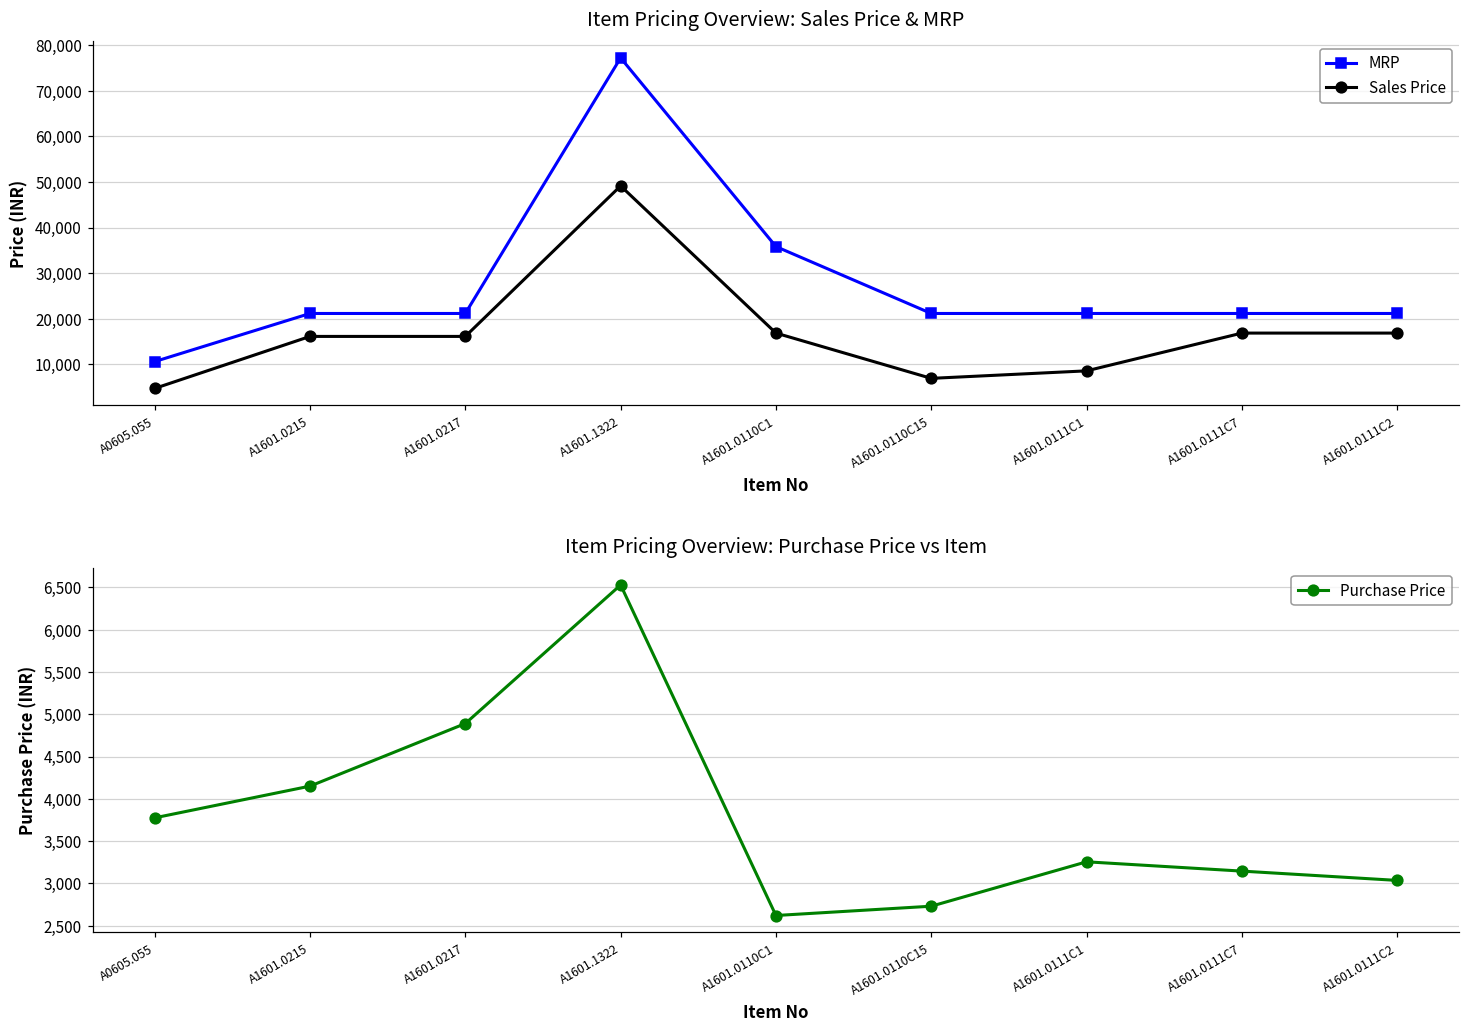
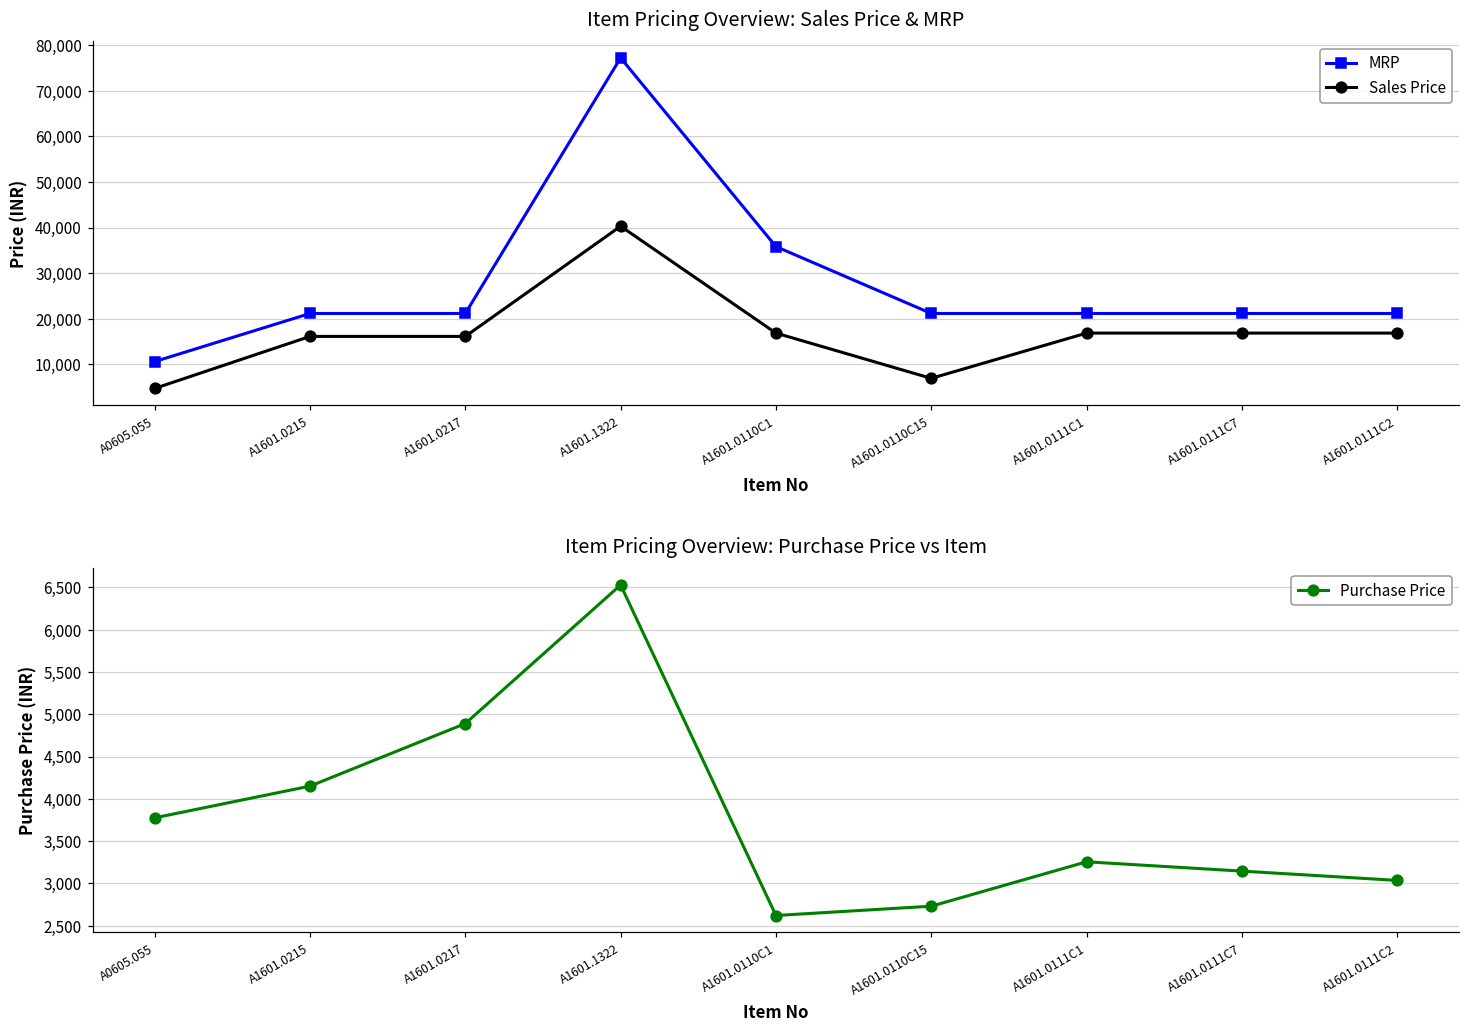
Item Pricing Overview: Sales Price & MRP, Sales Price, A1601.1322: 49,000 -> 40,000
Item Pricing Overview: Sales Price & MRP, Sales Price, A1601.0111C1: 9,000 -> 17,000
